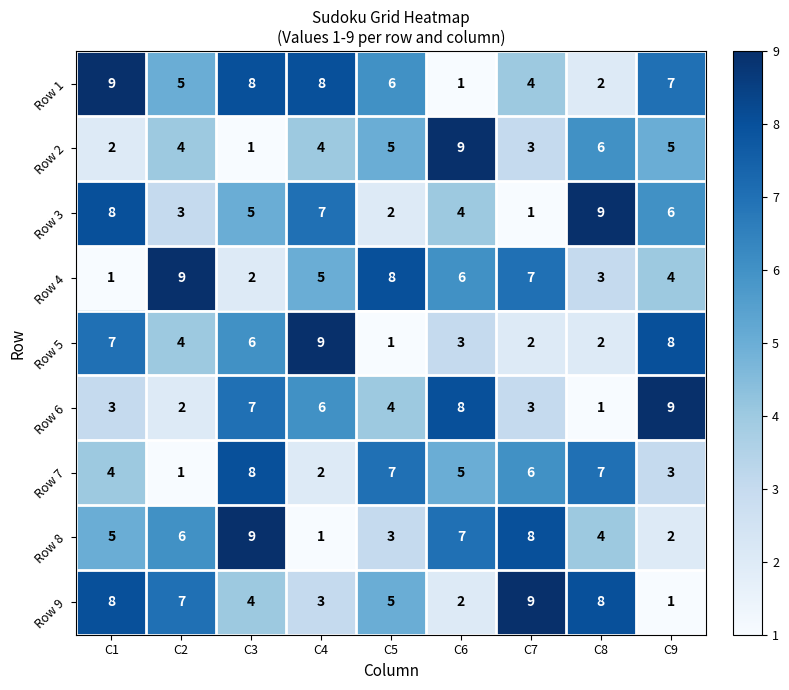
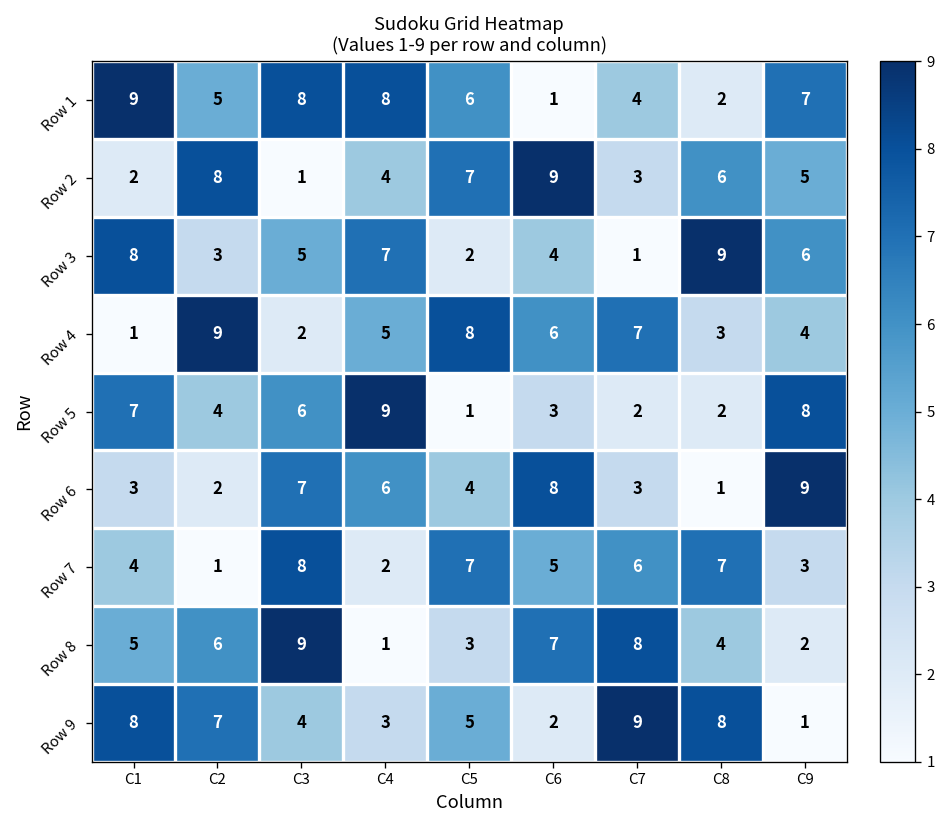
Row 2, C2: 4 -> 8
Row 2, C5: 5 -> 7
